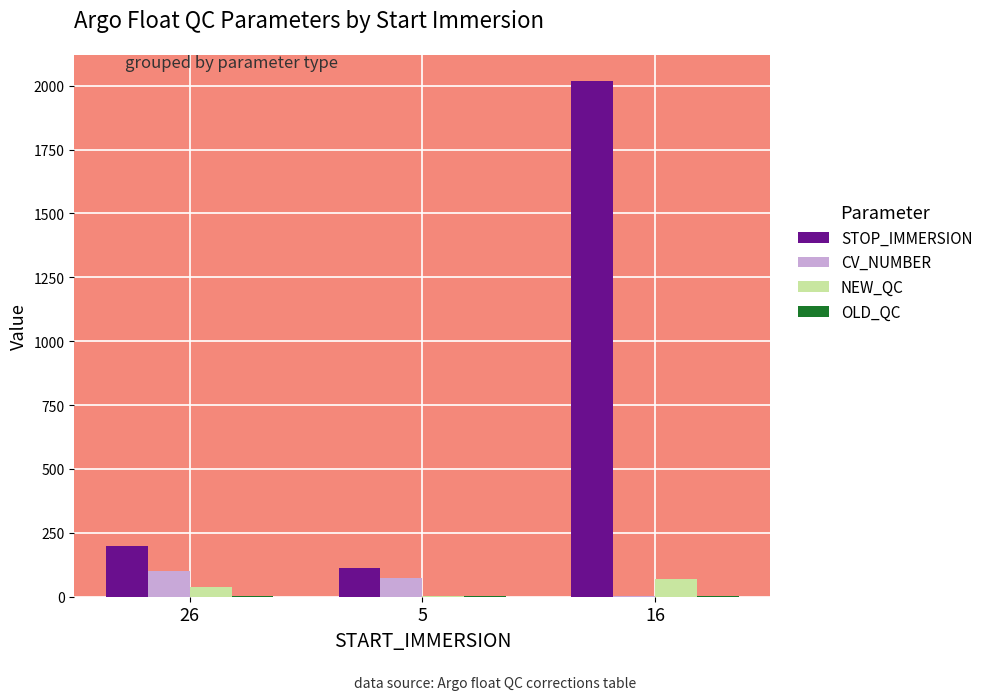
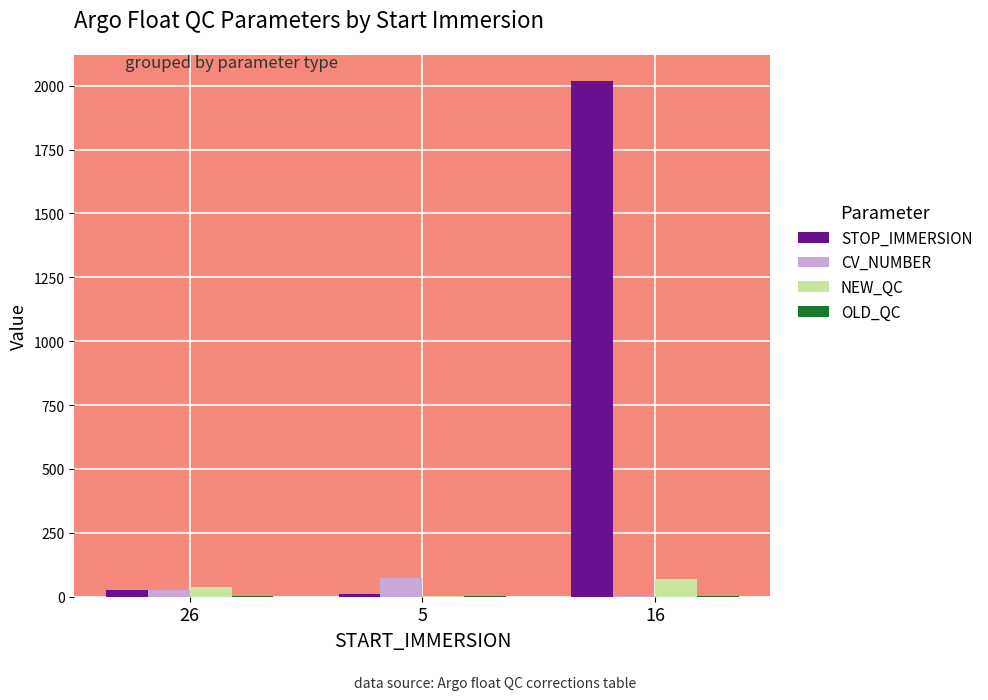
STOP_IMMERSION, 26: 200 -> 30
CV_NUMBER, 26: 100 -> 30
STOP_IMMERSION, 5: 110 -> 10
